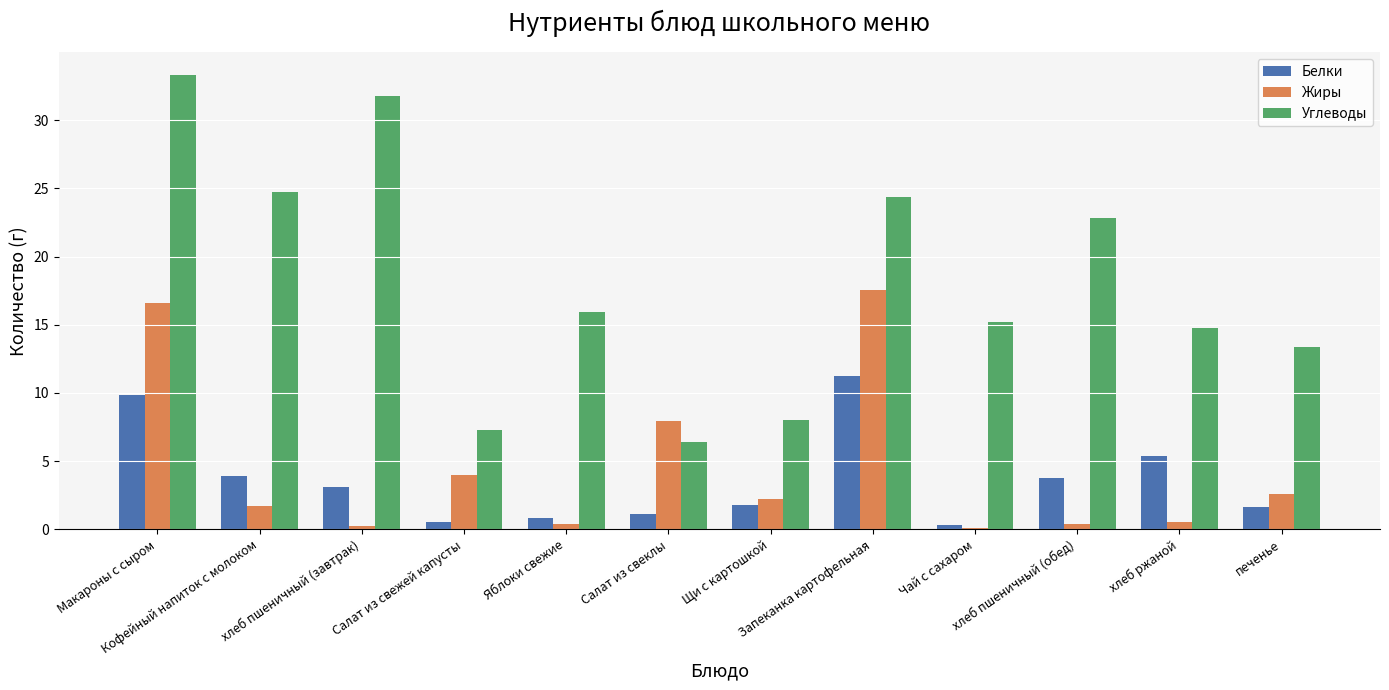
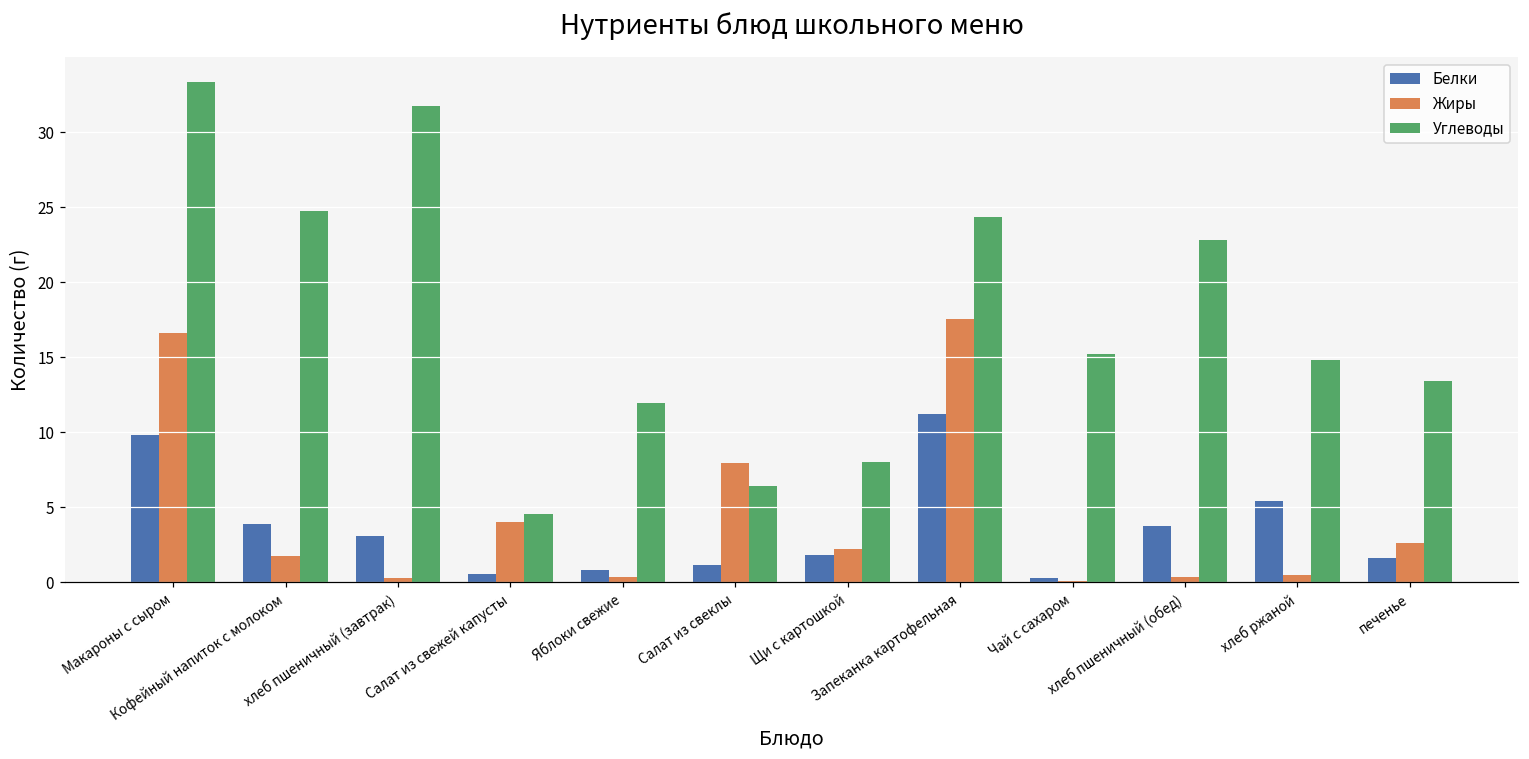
Углеводы, Салат из свежей капусты: 7.3 -> 4.6
Углеводы, Яблоки свежие: 15.9 -> 12.0
